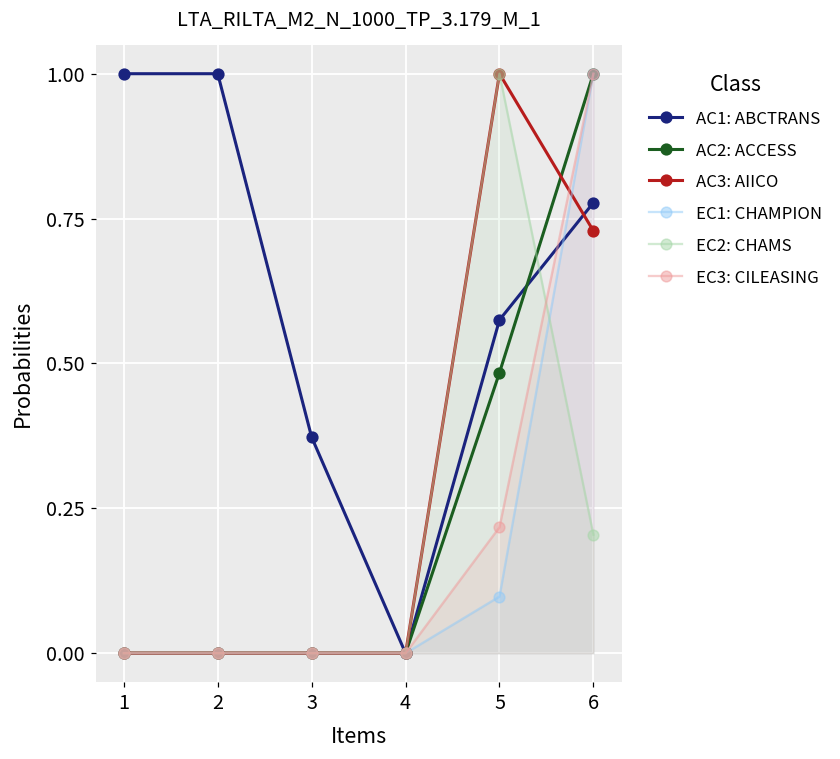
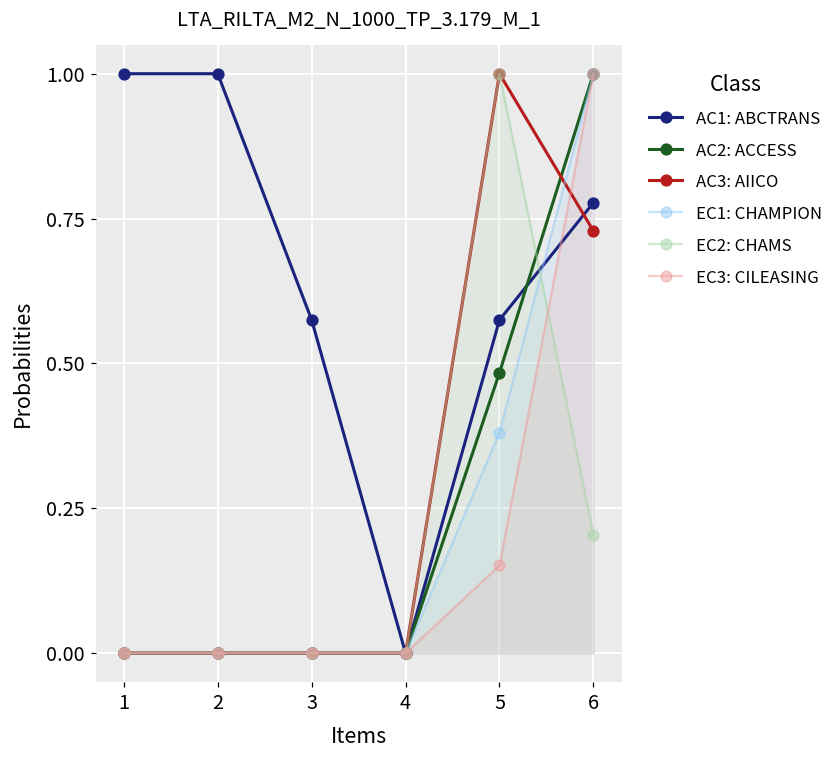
AC1: ABCTRANS, 3: 0.37 -> 0.58
EC1: CHAMPION, 5: 0.10 -> 0.38
EC3: CILEASING, 5: 0.22 -> 0.15
